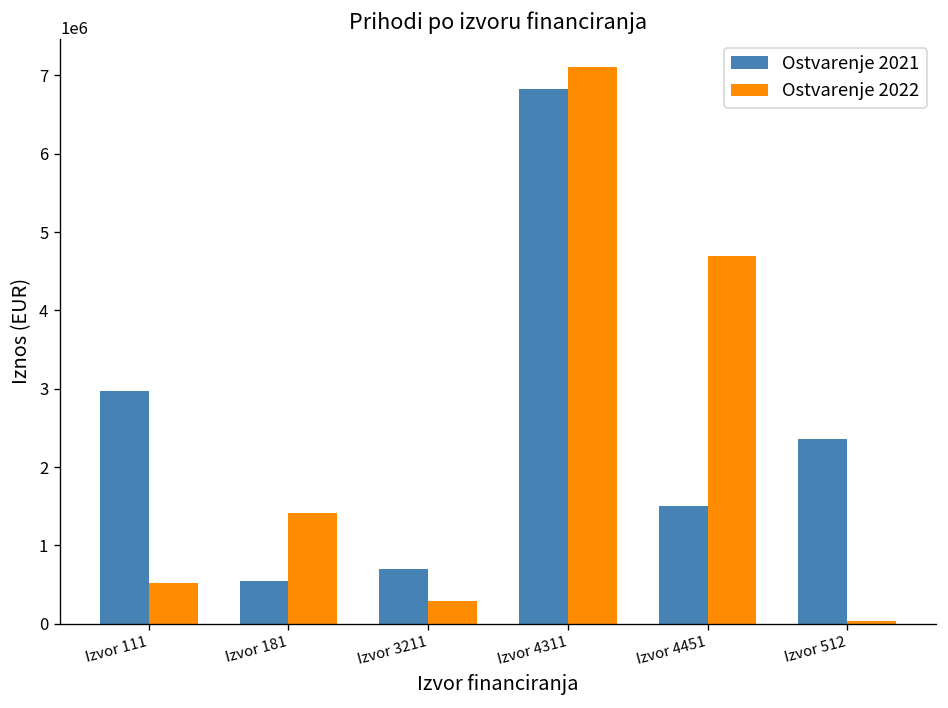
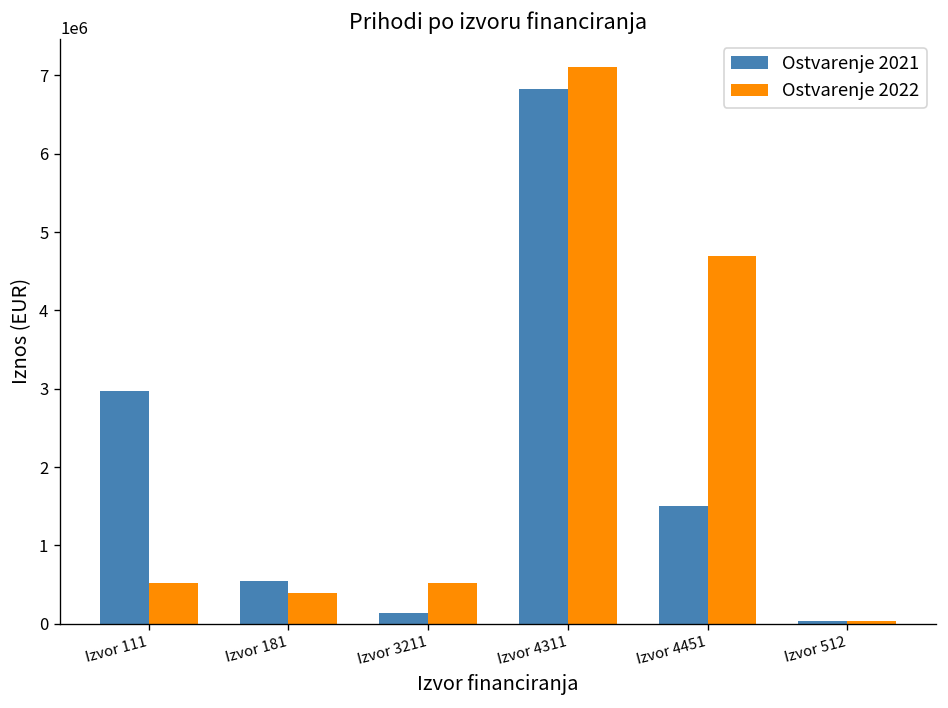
Ostvarenje 2022, Izvor 181: 1400000 -> 400000
Ostvarenje 2021, Izvor 3211: 700000 -> 100000
Ostvarenje 2022, Izvor 3211: 300000 -> 500000
Ostvarenje 2021, Izvor 512: 2400000 -> 0
